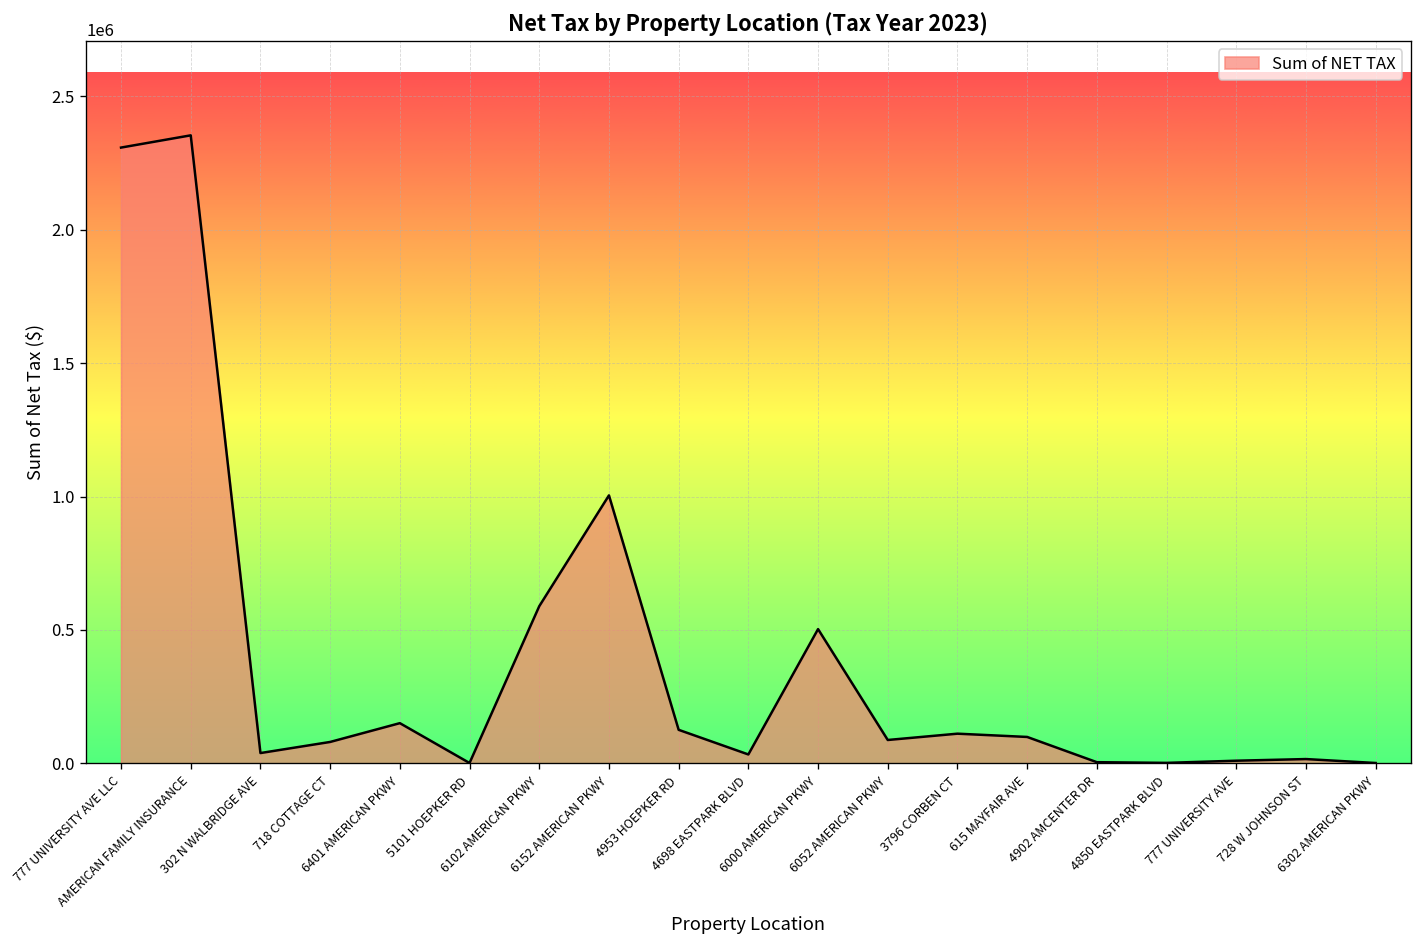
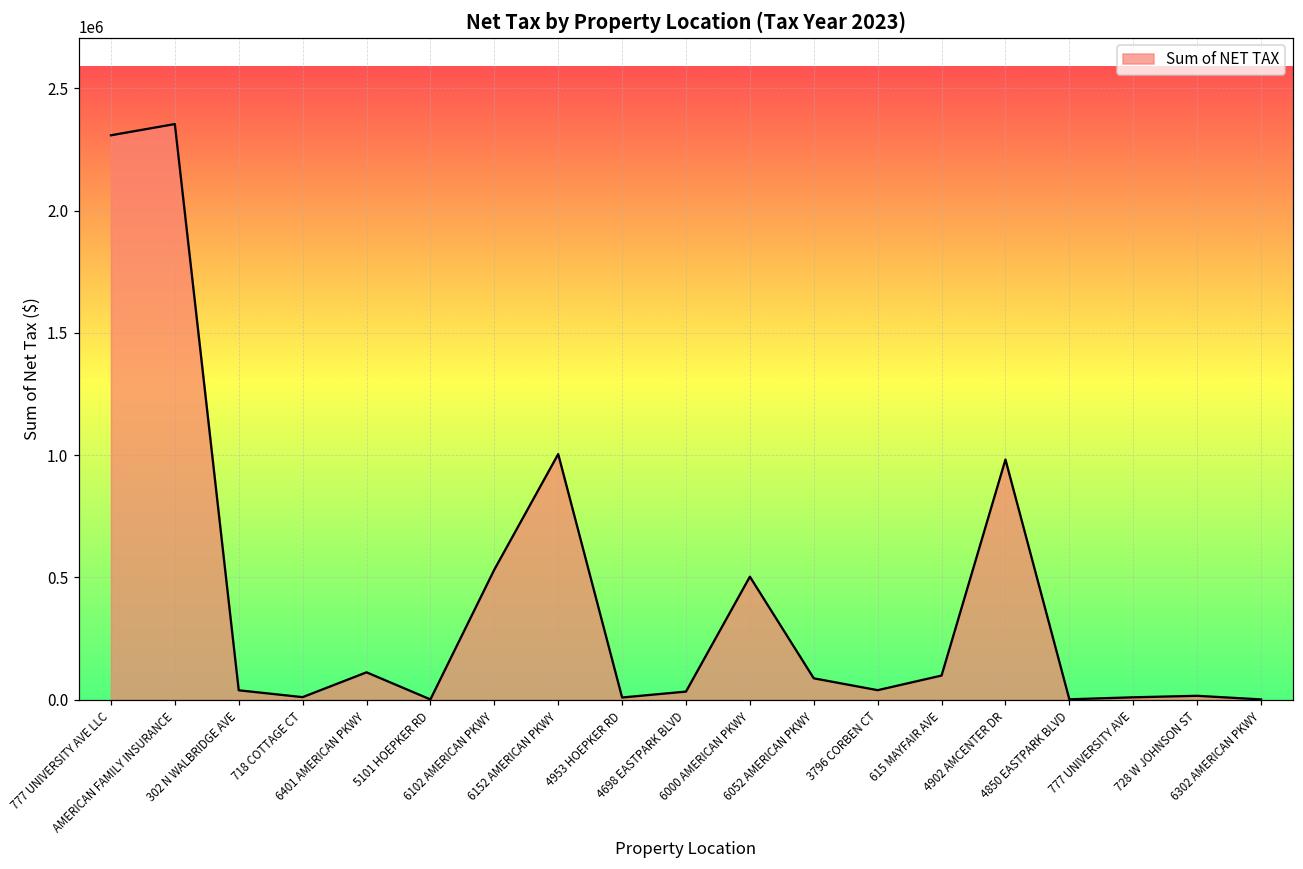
718 COTTAGE CT: 80000 -> 10000
6401 AMERICAN PKWY: 150000 -> 110000
6102 AMERICAN PKWY: 590000 -> 530000
4953 HOEPKER RD: 130000 -> 10000
3796 CORBEN CT: 110000 -> 40000
4902 AMCENTER DR: 0 -> 980000
